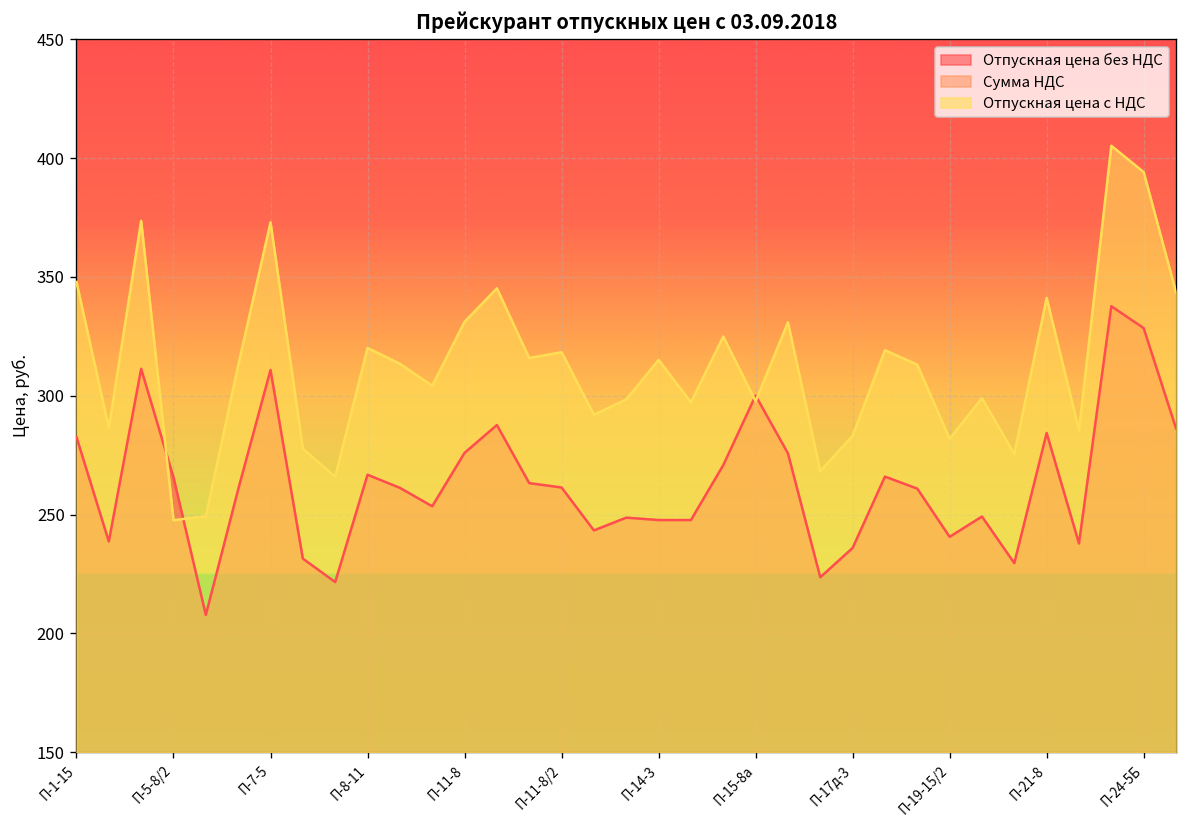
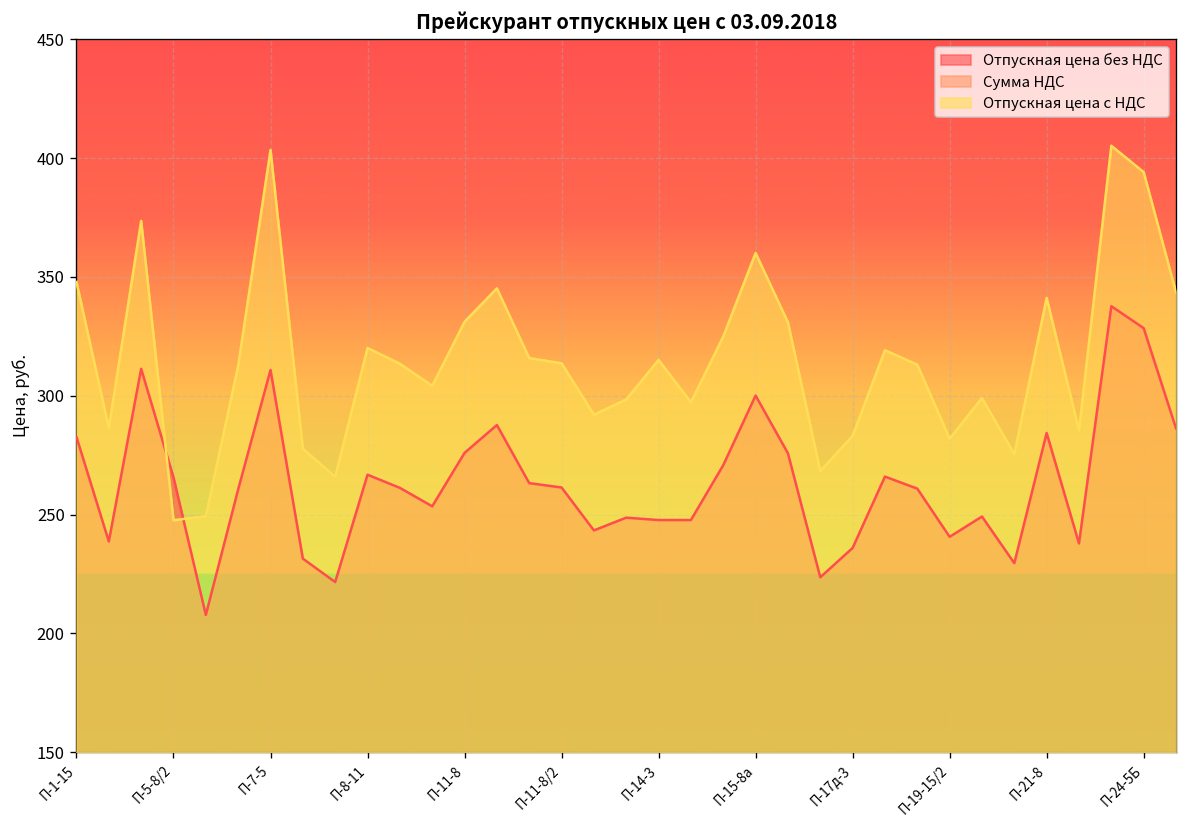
Отпускная цена с НДС, П-7-5: 373 -> 403
Отпускная цена с НДС, П-11-8/2: 318 -> 314
Отпускная цена с НДС, П-15-8а: 298 -> 360
